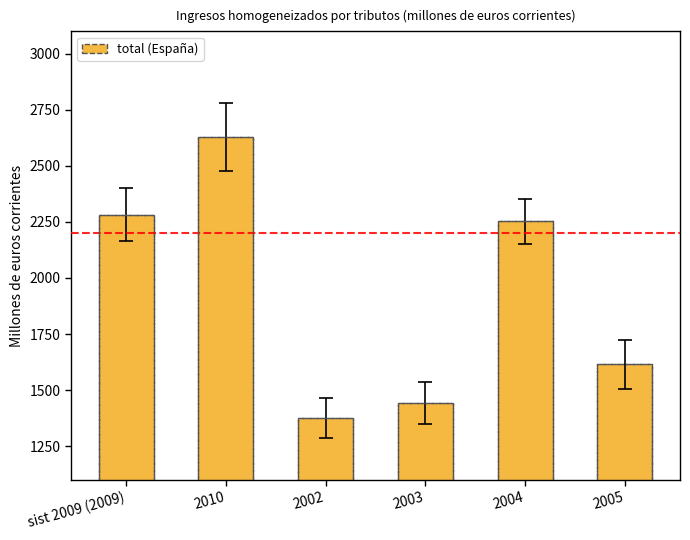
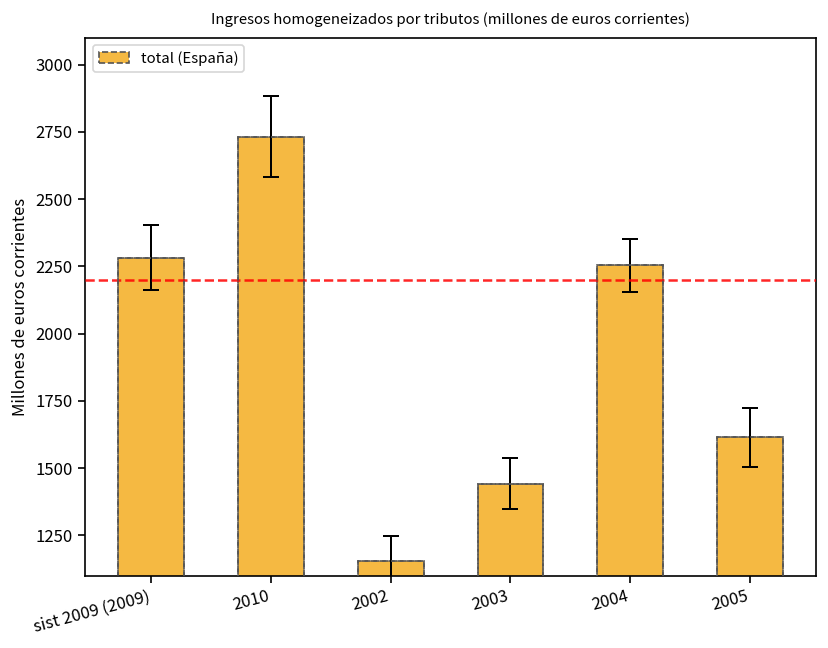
total (España), 2010: 2630 -> 2730
total (España), 2002: 1380 -> 1160
